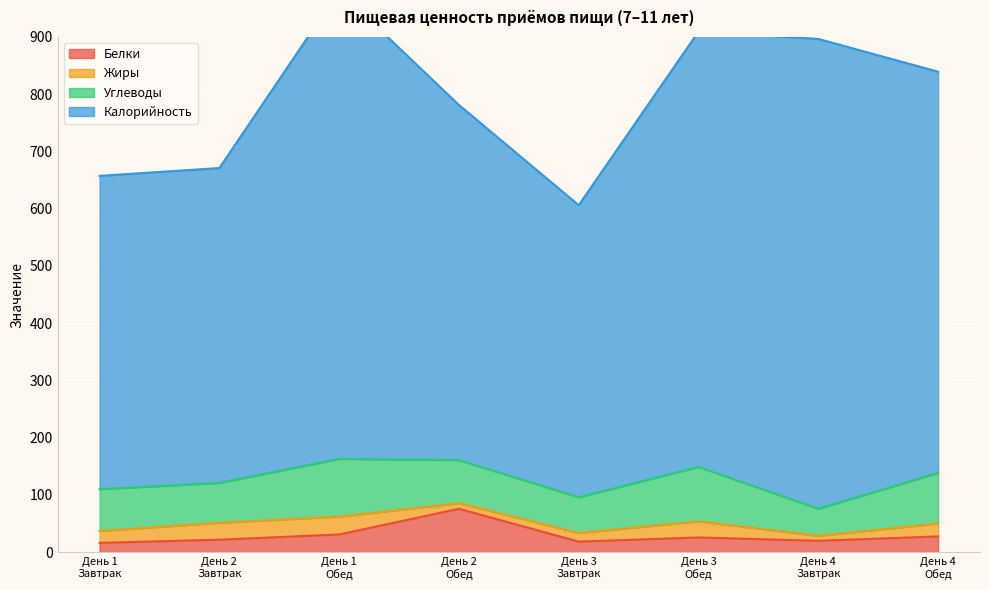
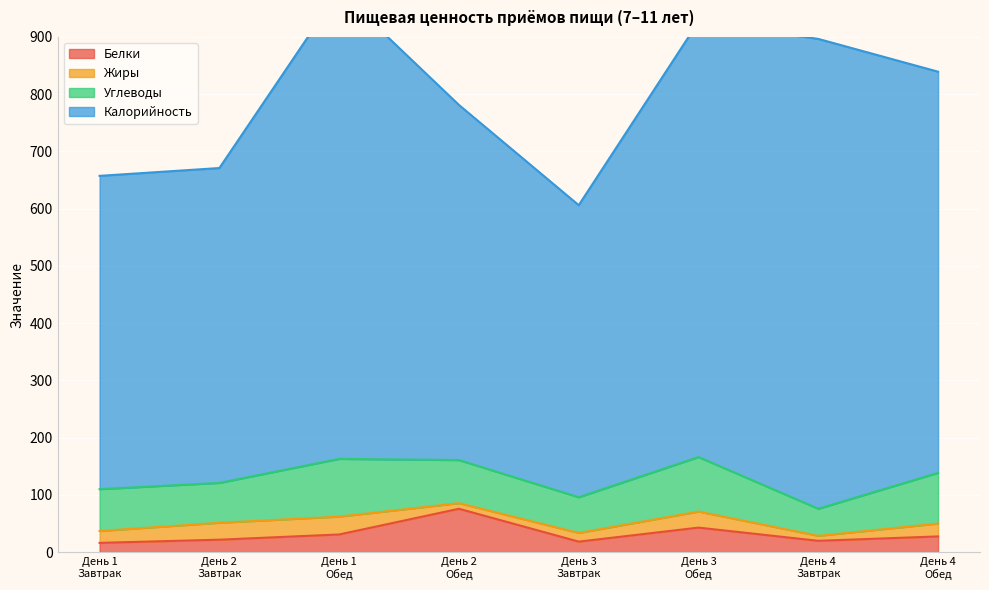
Белки, День 3 Обед: 30 -> 40
